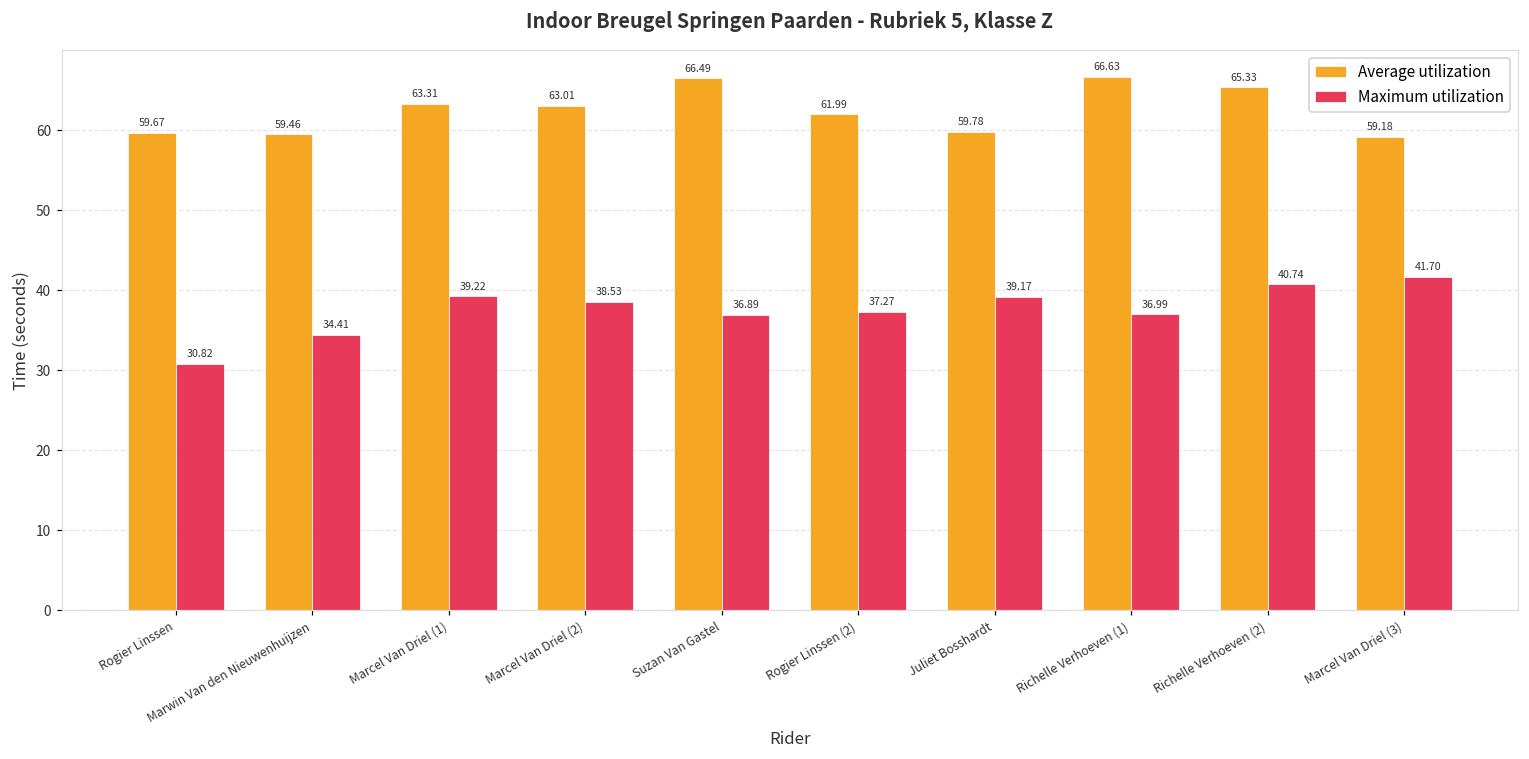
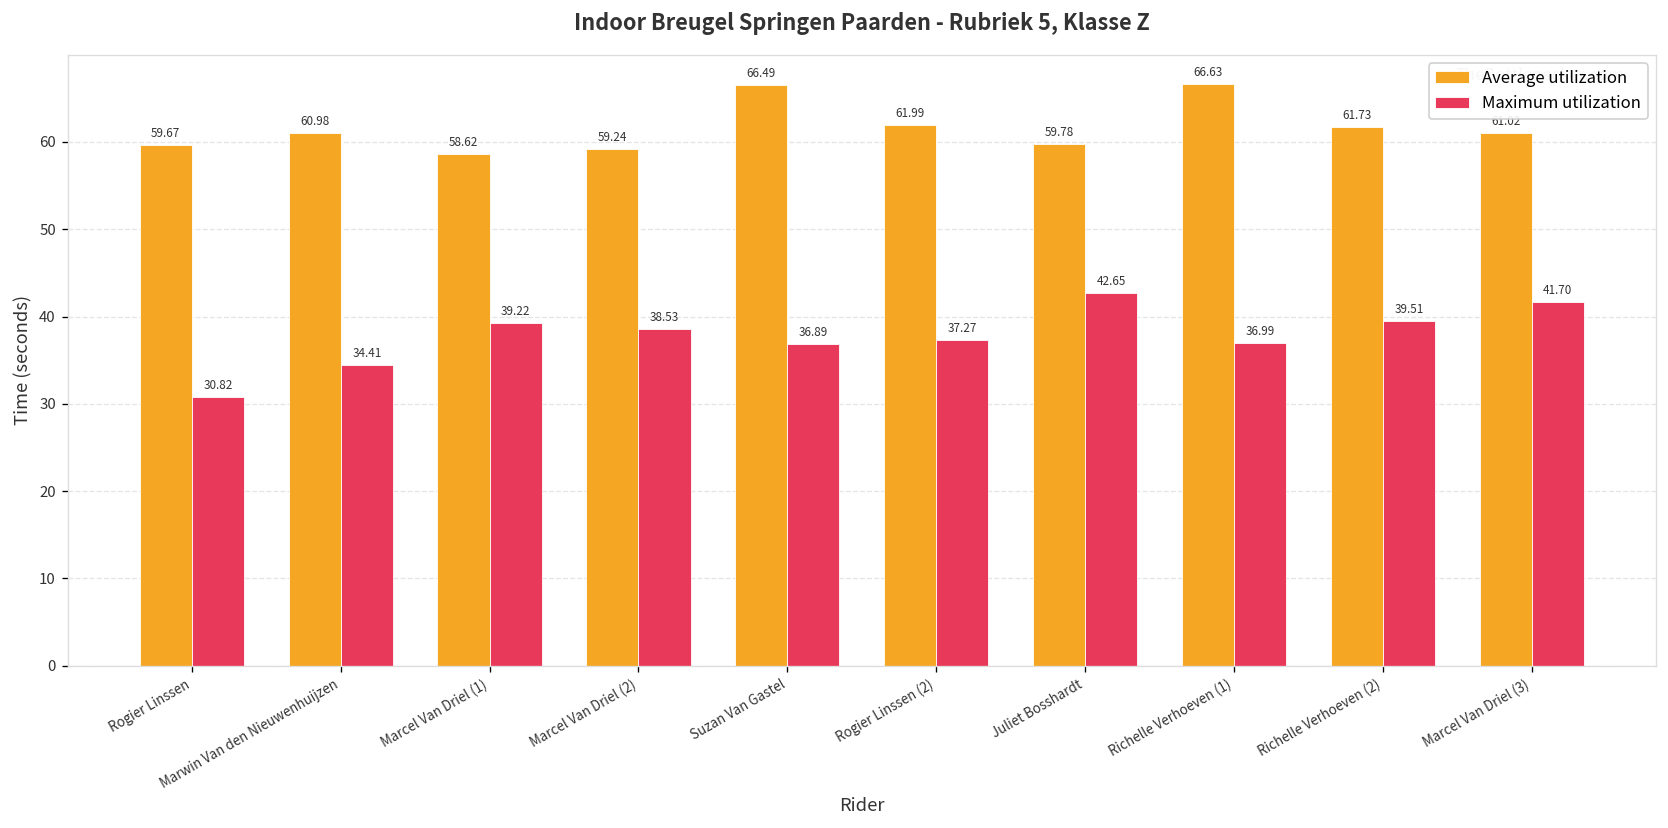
Average utilization, Marwin Van den Nieuwenhuijzen: 59.46 -> 60.98
Average utilization, Marcel Van Driel (1): 63.31 -> 58.62
Average utilization, Marcel Van Driel (2): 63.01 -> 59.24
Maximum utilization, Juliet Bosshardt: 39.17 -> 42.65
Average utilization, Richelle Verhoeven (2): 65.33 -> 61.73
Maximum utilization, Richelle Verhoeven (2): 40.74 -> 39.51
Average utilization, Marcel Van Driel (3): 59 -> 61
